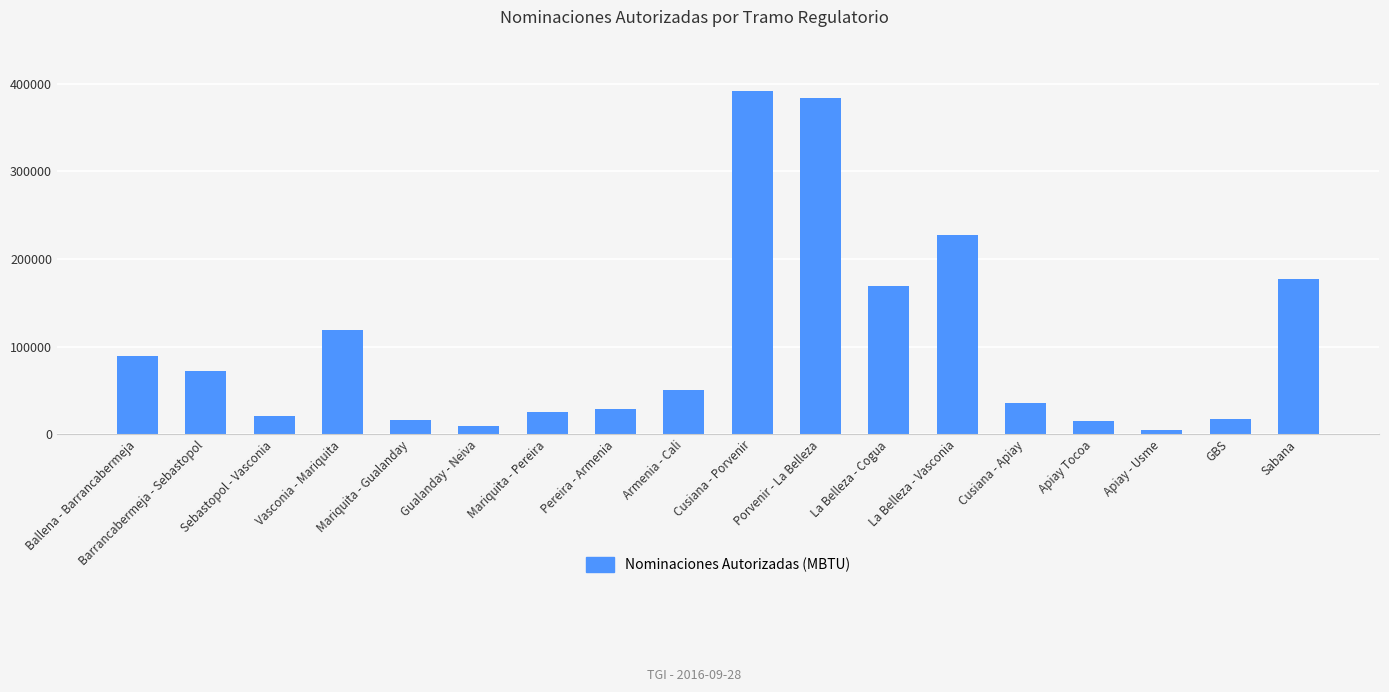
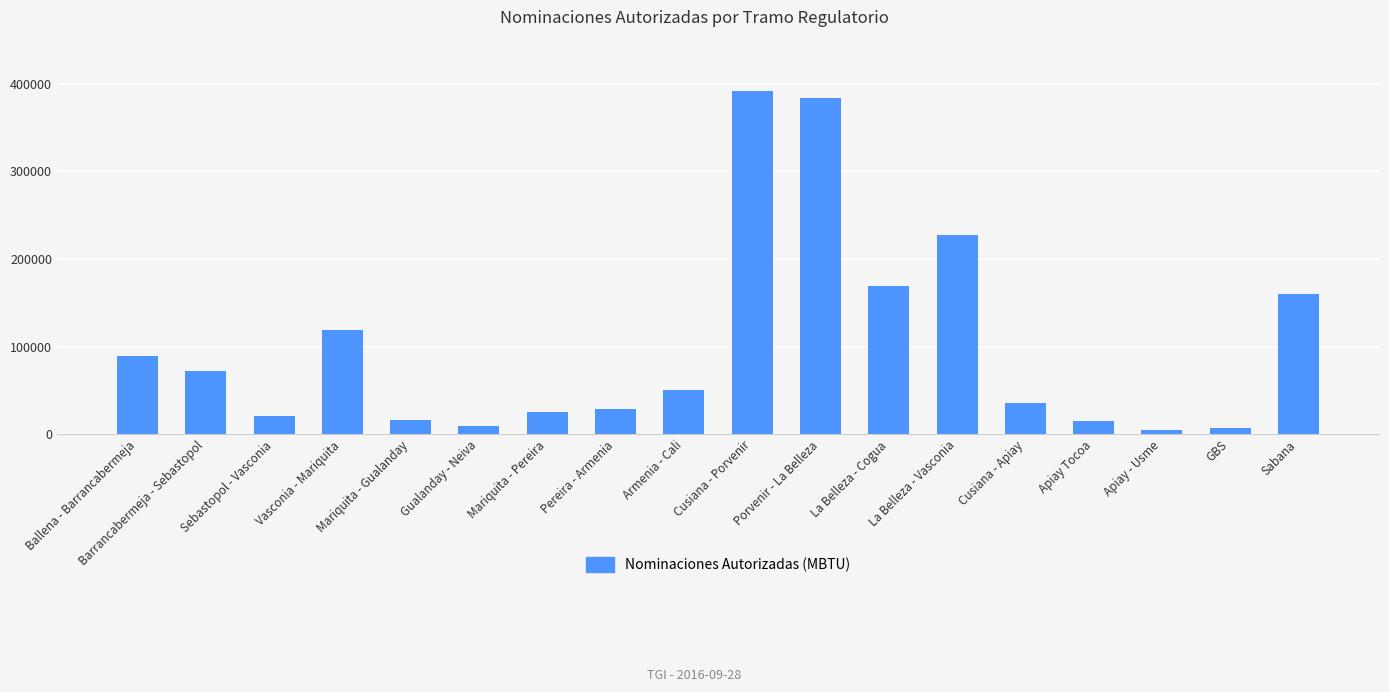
GBS: 20000 -> 10000
Sabana: 180000 -> 160000
